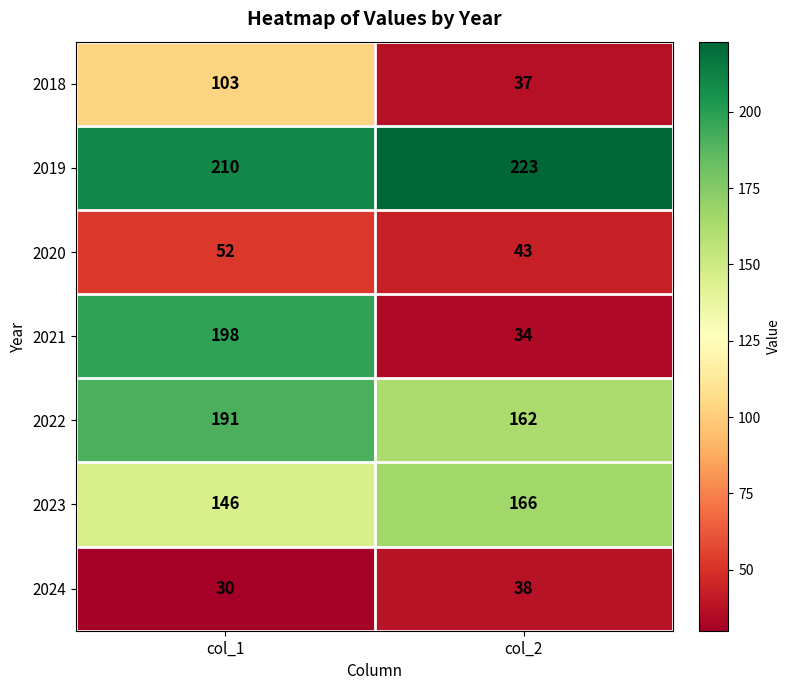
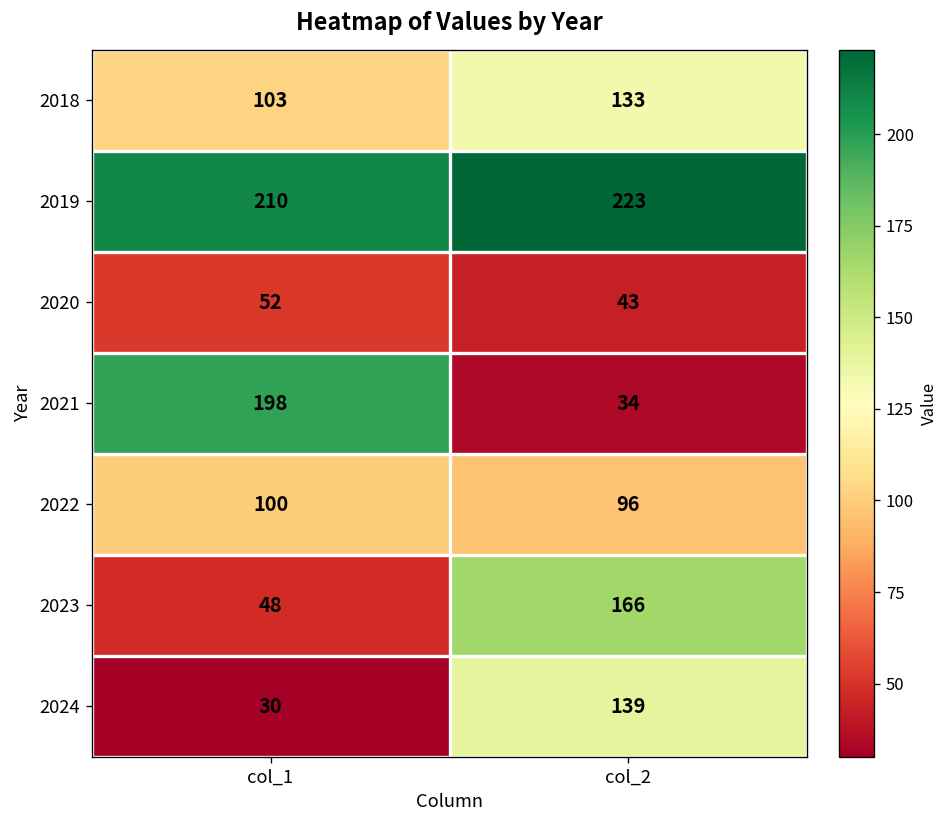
2018, col_2: 37 -> 133
2022, col_1: 191 -> 100
2022, col_2: 162 -> 96
2023, col_1: 146 -> 48
2024, col_2: 38 -> 139
